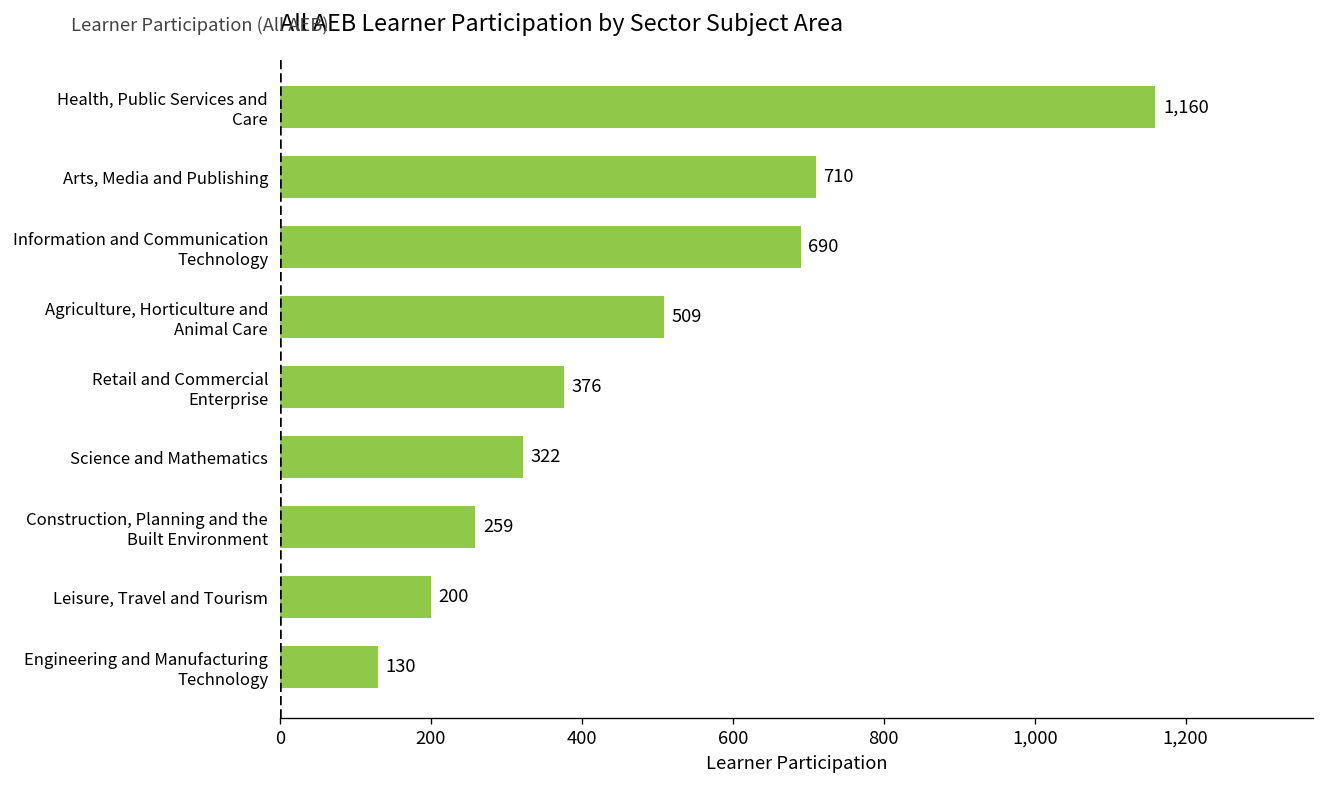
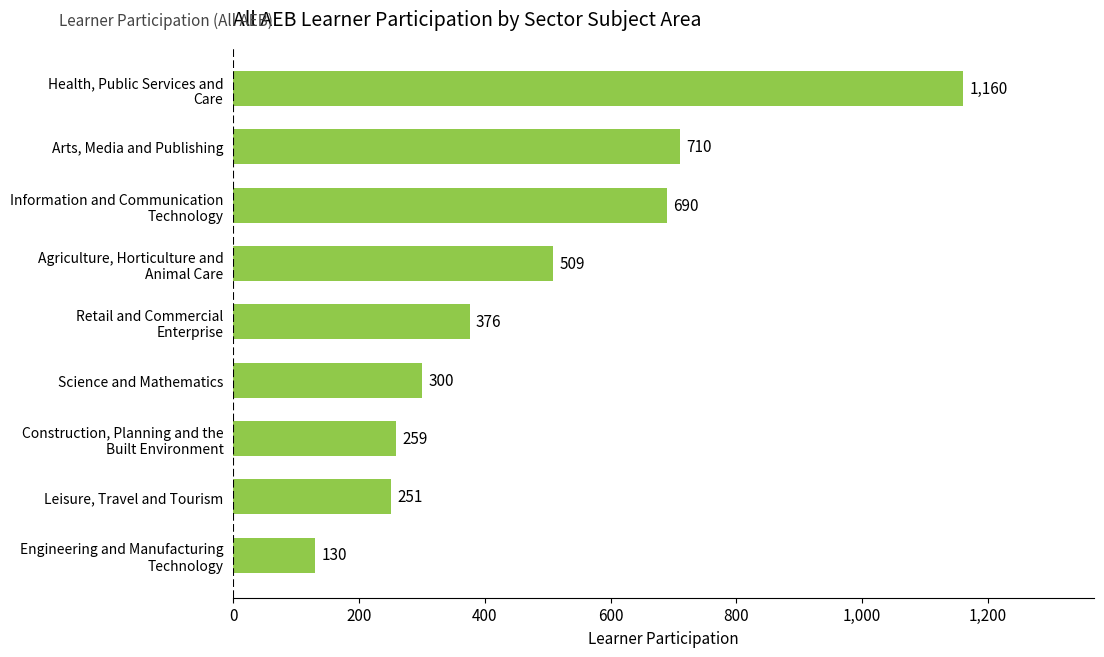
Science and Mathematics: 322 -> 300
Leisure, Travel and Tourism: 200 -> 251
